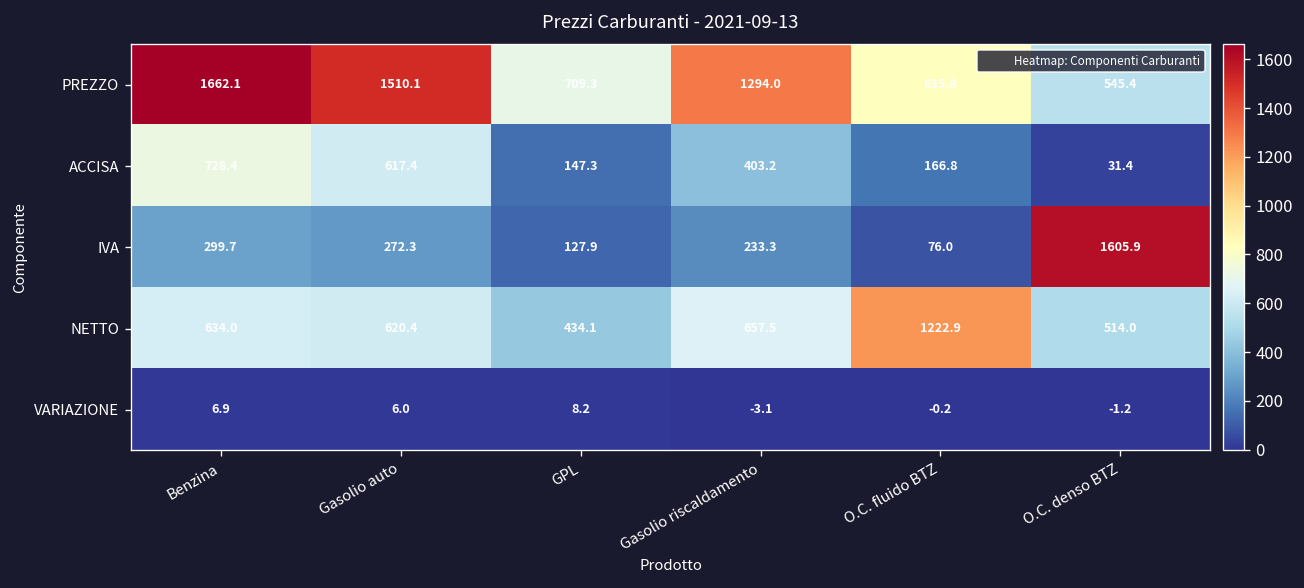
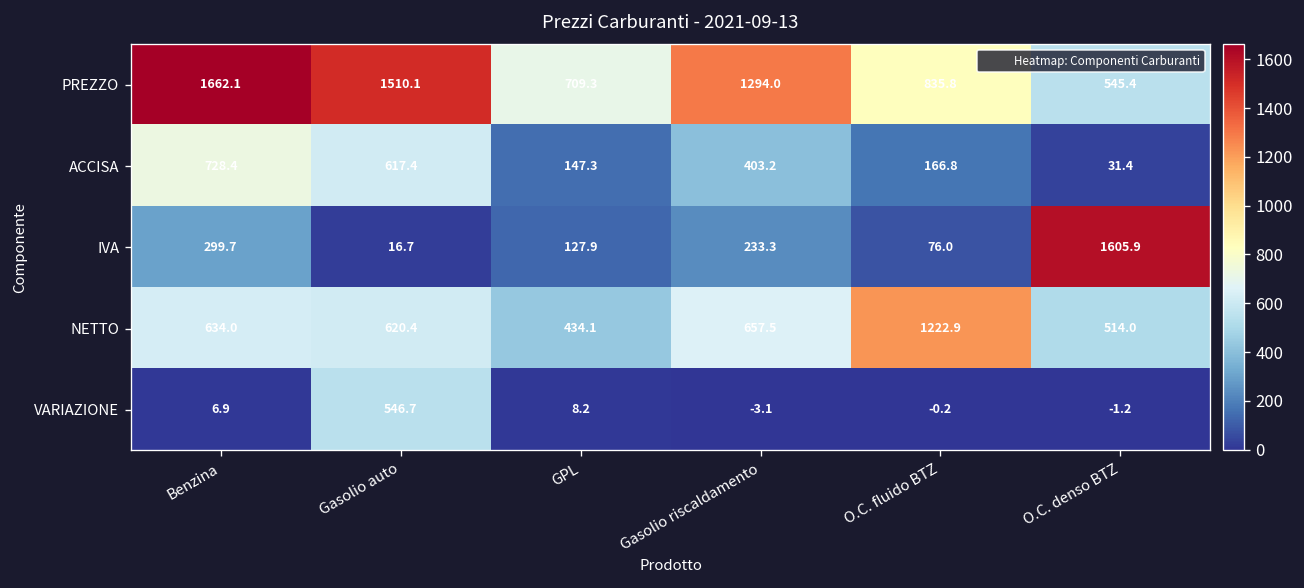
IVA, Gasolio auto: 272.3 -> 16.7
VARIAZIONE, Gasolio auto: 6.0 -> 546.7
